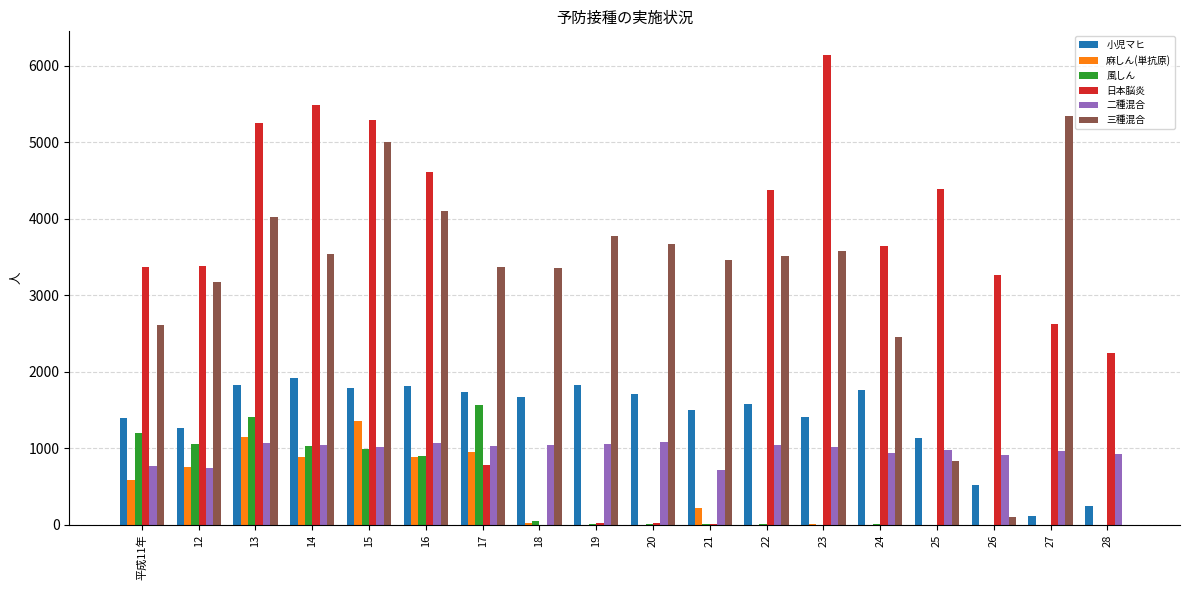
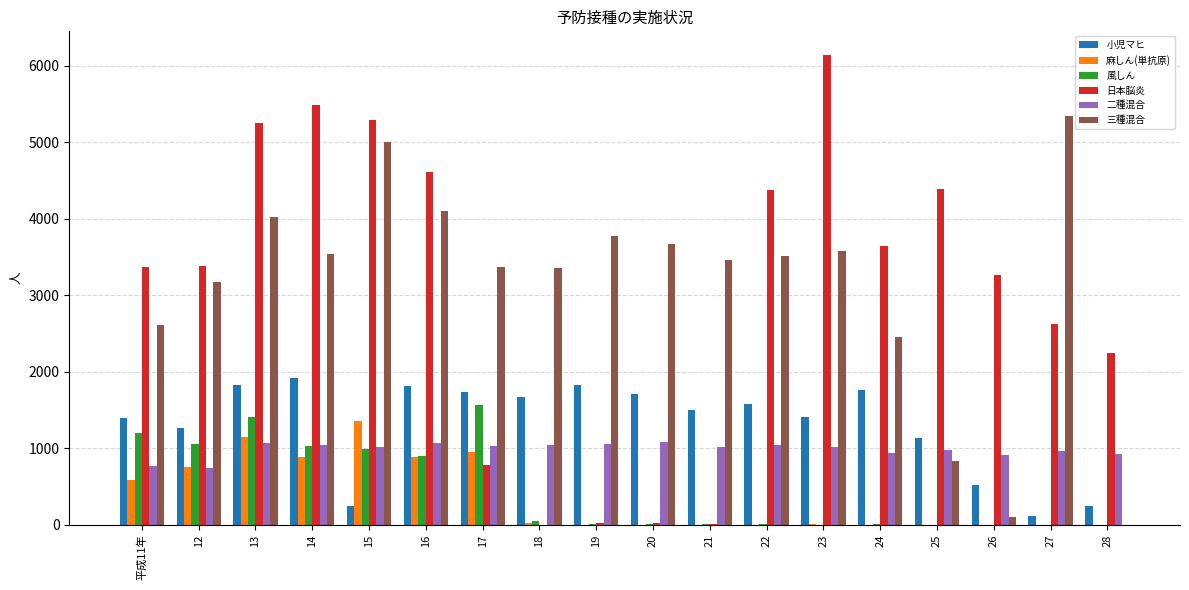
小児マヒ, 15: 1800 -> 200
麻しん(単抗原), 21: 200 -> 0
二種混合, 21: 700 -> 1000
